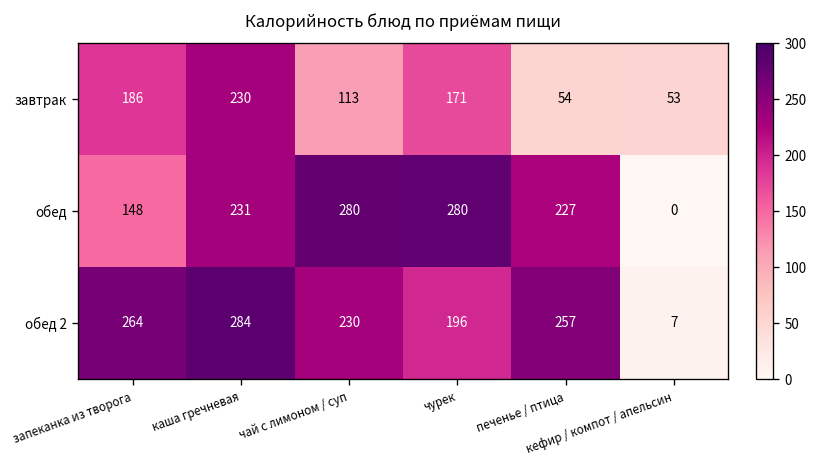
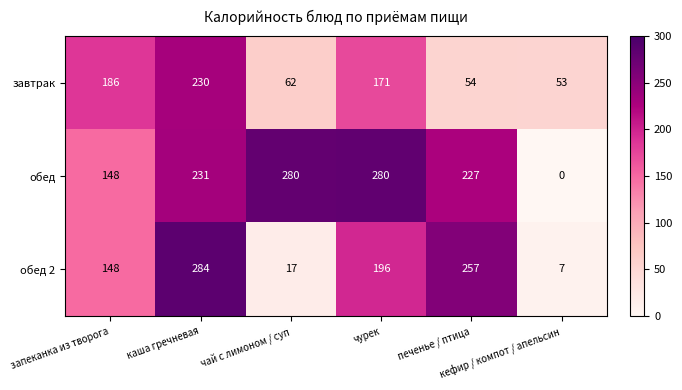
завтрак, чай с лимоном / суп: 113 -> 62
обед 2, запеканка из творога: 264 -> 148
обед 2, чай с лимоном / суп: 230 -> 17
